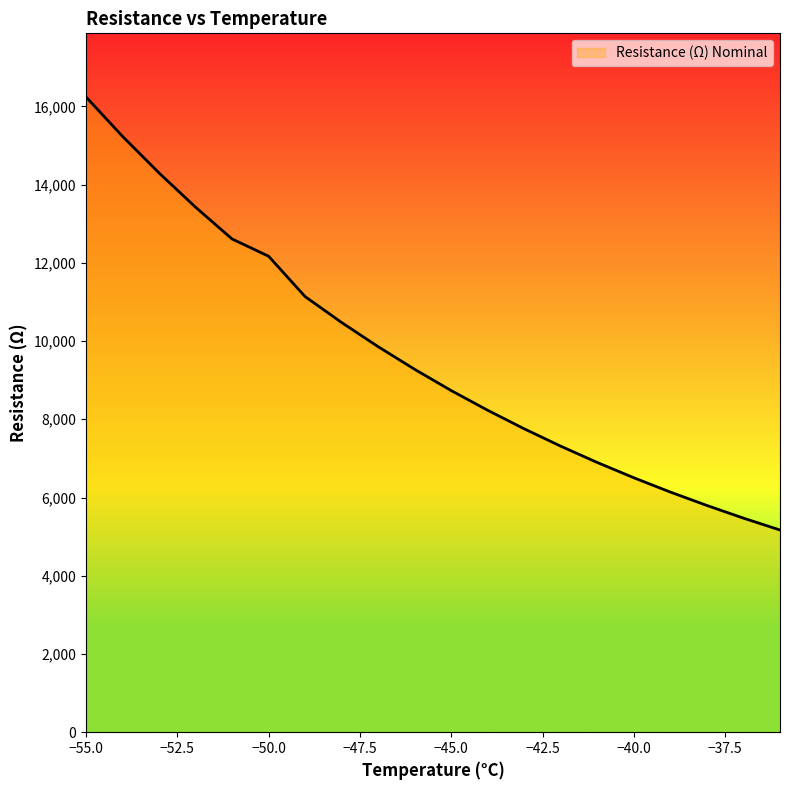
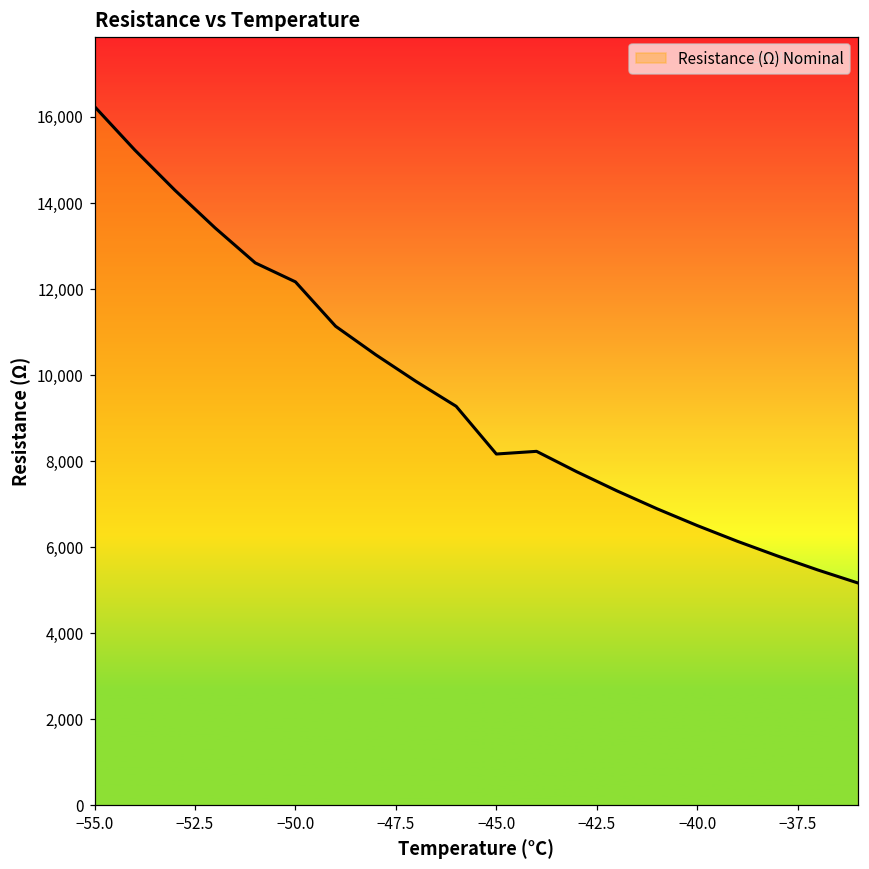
−45.0: 8,700 -> 8,200
